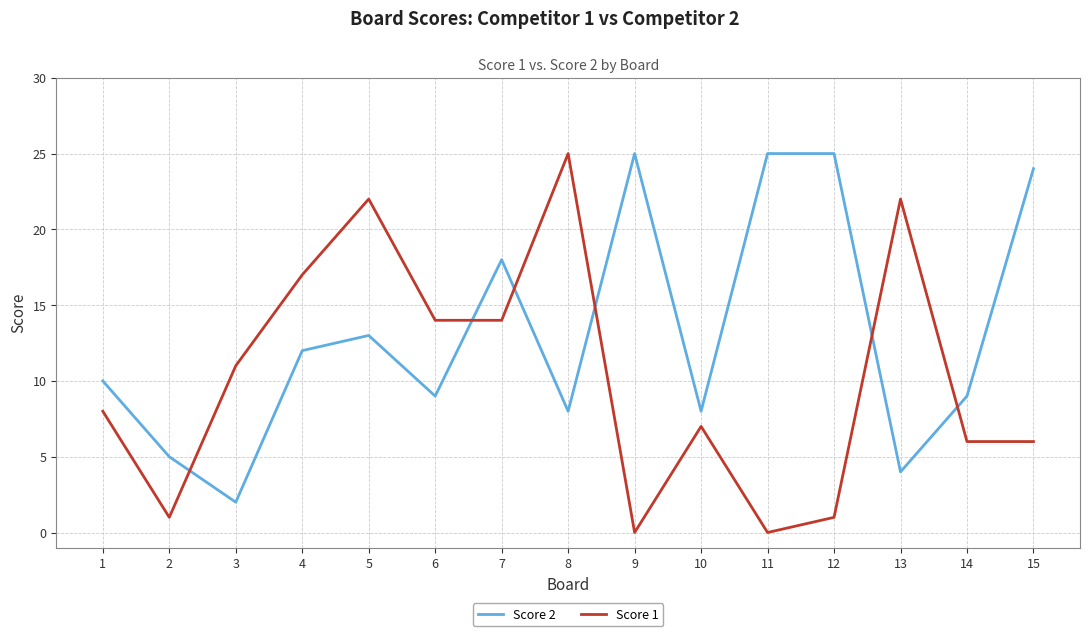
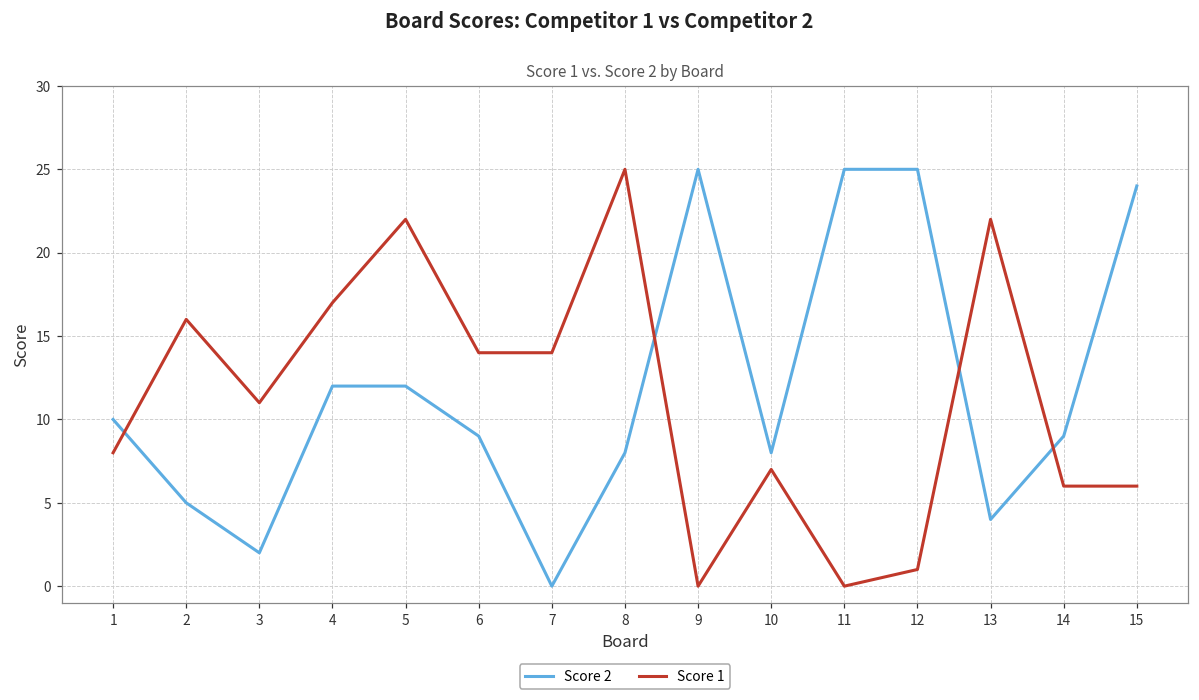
Score 1, 2: 1 -> 16
Score 2, 5: 13 -> 12
Score 2, 7: 18 -> 0
